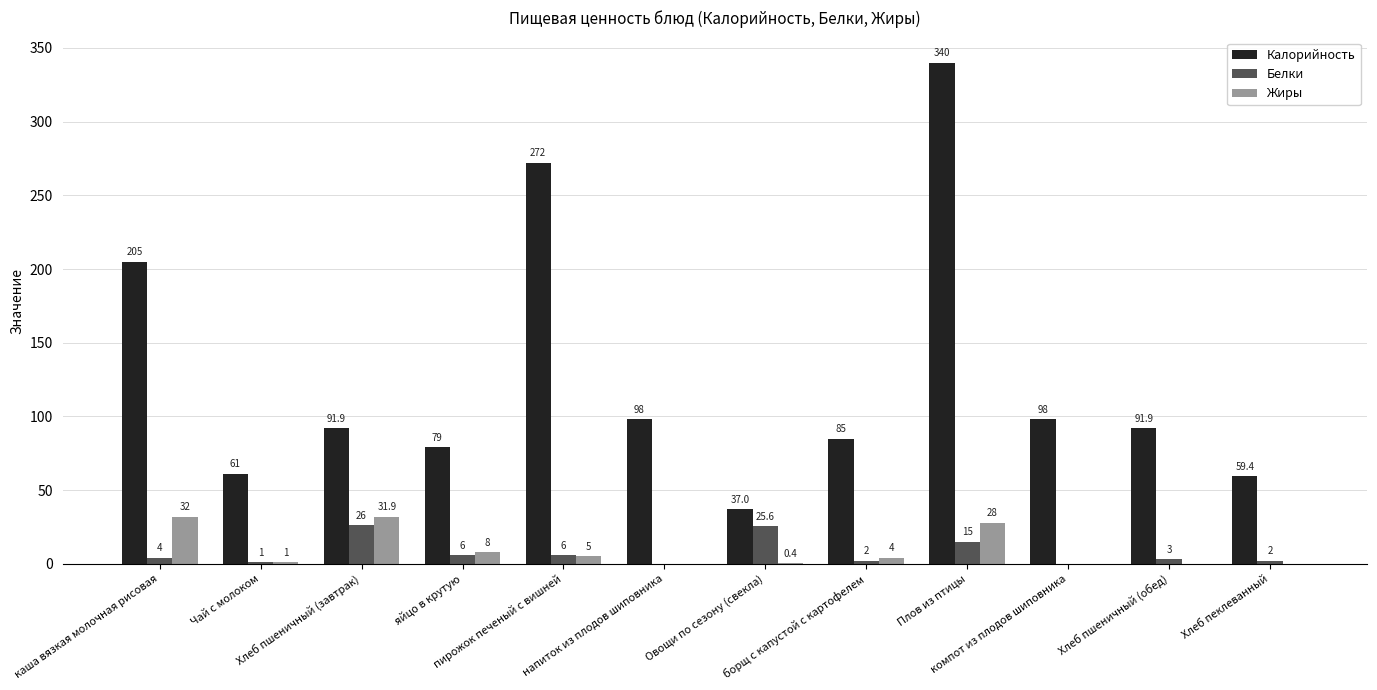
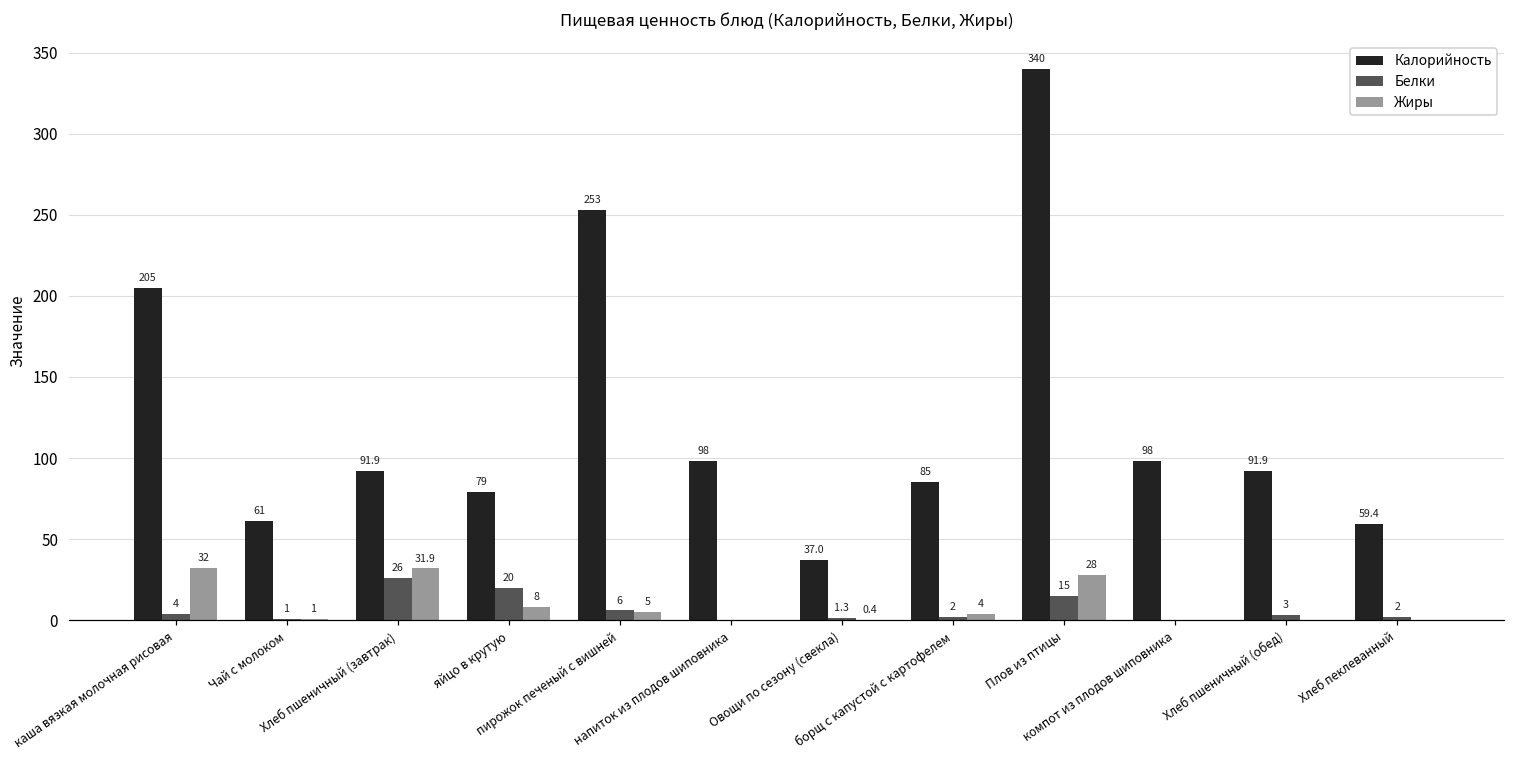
Белки, яйцо в крутую: 6 -> 20
Калорийность, пирожок печеный с вишней: 272 -> 253
Белки, Овощи по сезону (свекла): 25.6 -> 1.3
